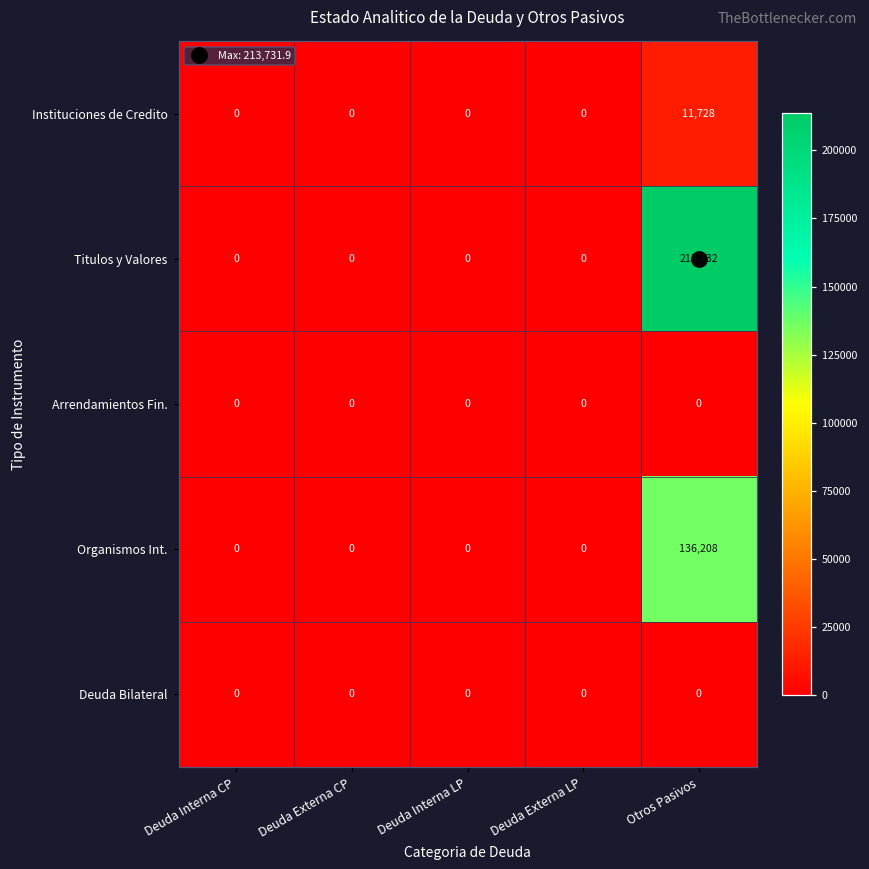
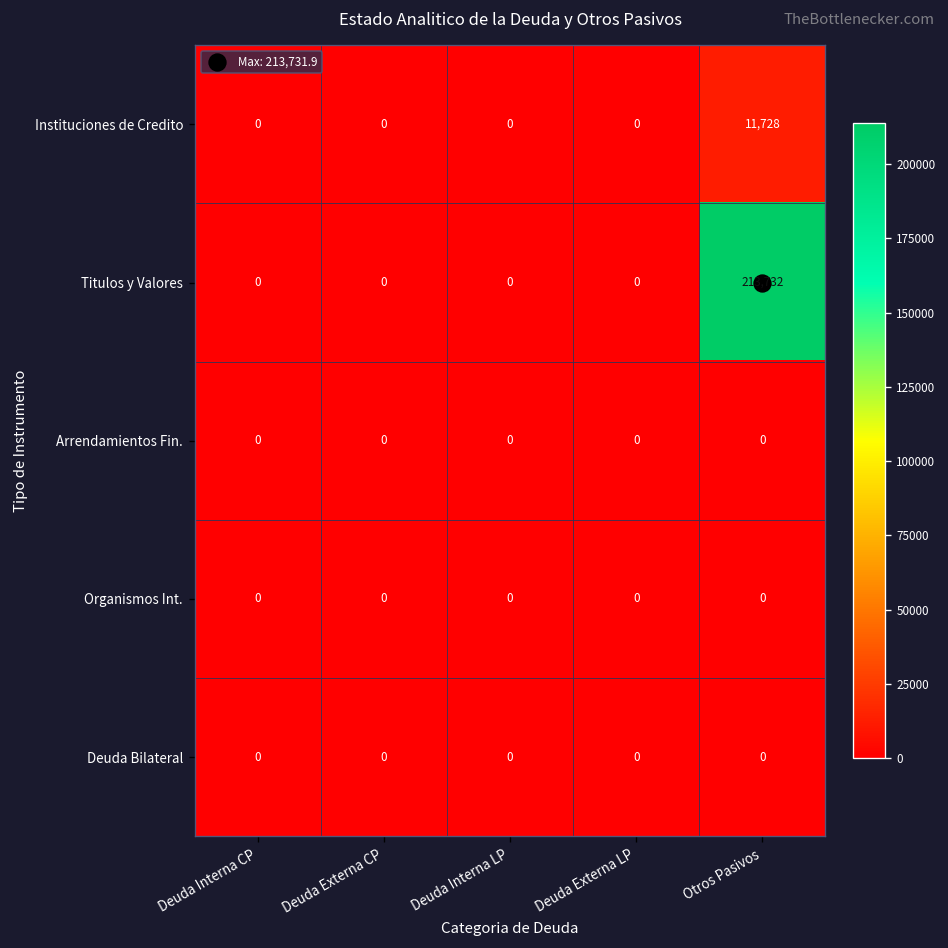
Organismos Int., Otros Pasivos: 136,208 -> 0
